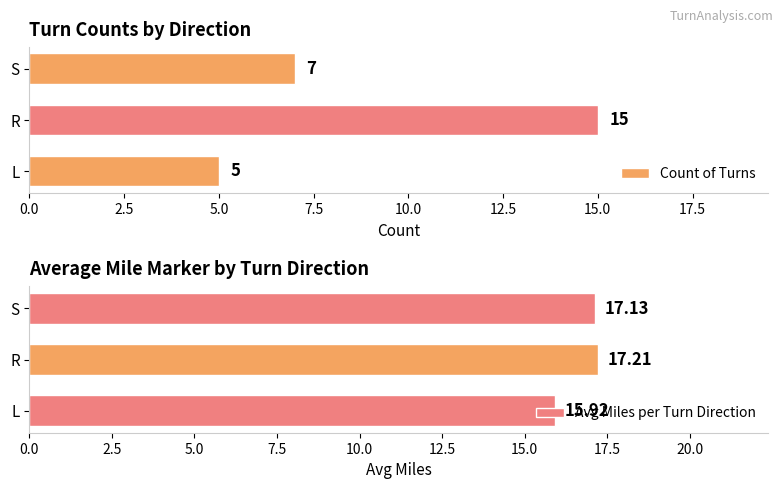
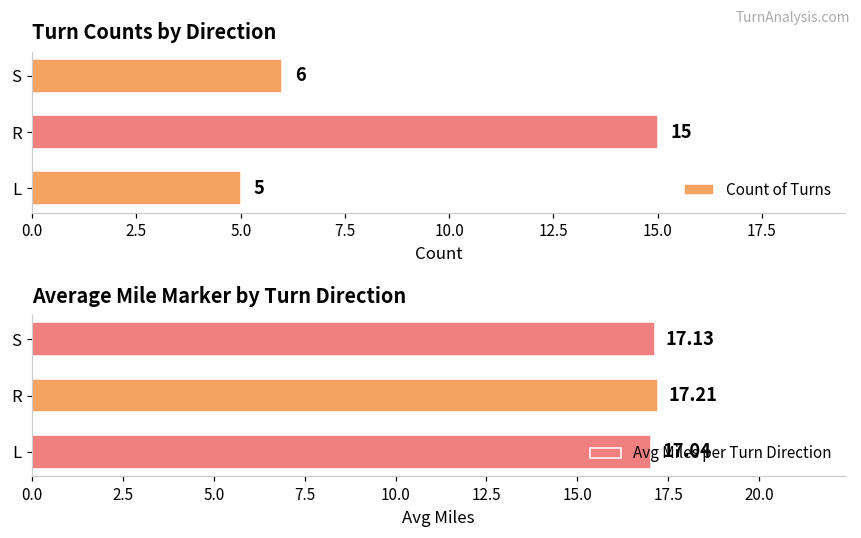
Turn Counts by Direction, S: 7 -> 6
Average Mile Marker by Turn Direction, L: 15.92 -> 17.04
